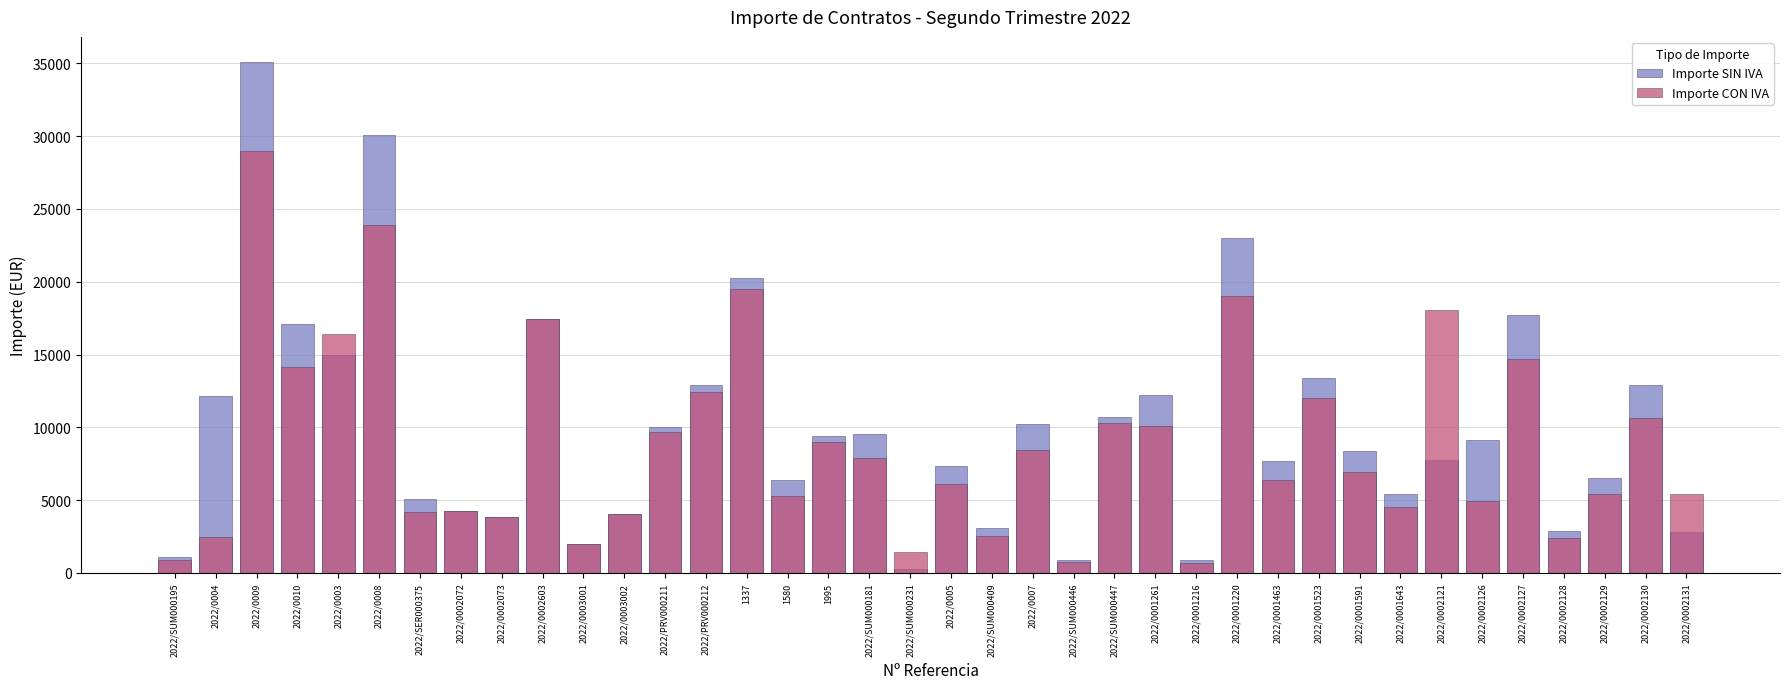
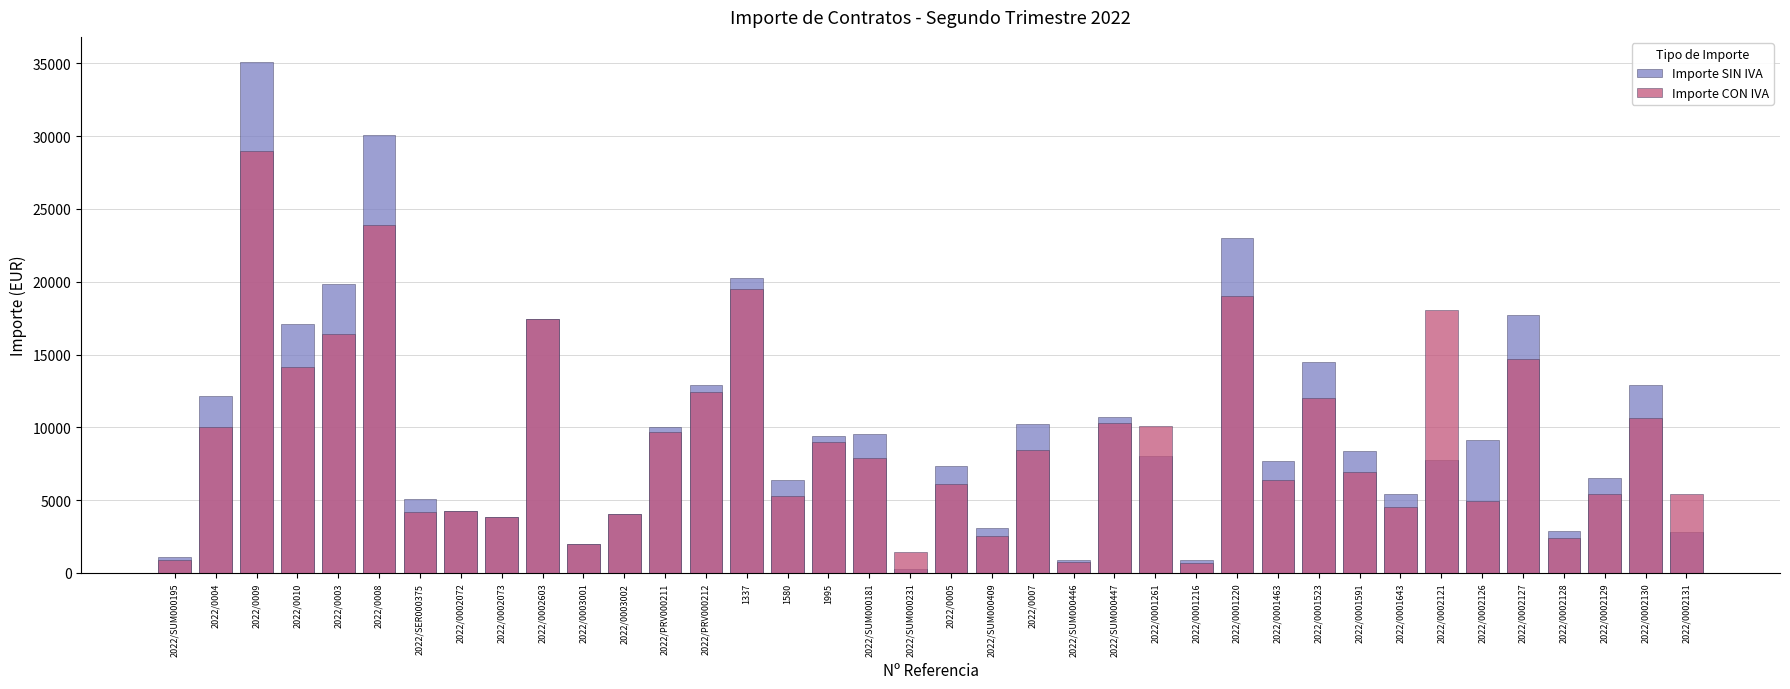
Importe CON IVA, 2022/0004: 2500 -> 10000
Importe SIN IVA, 2022/0003: 15000 -> 19800
Importe SIN IVA, 2022/0001261: 12200 -> 8000
Importe SIN IVA, 2022/0001523: 13400 -> 14500
